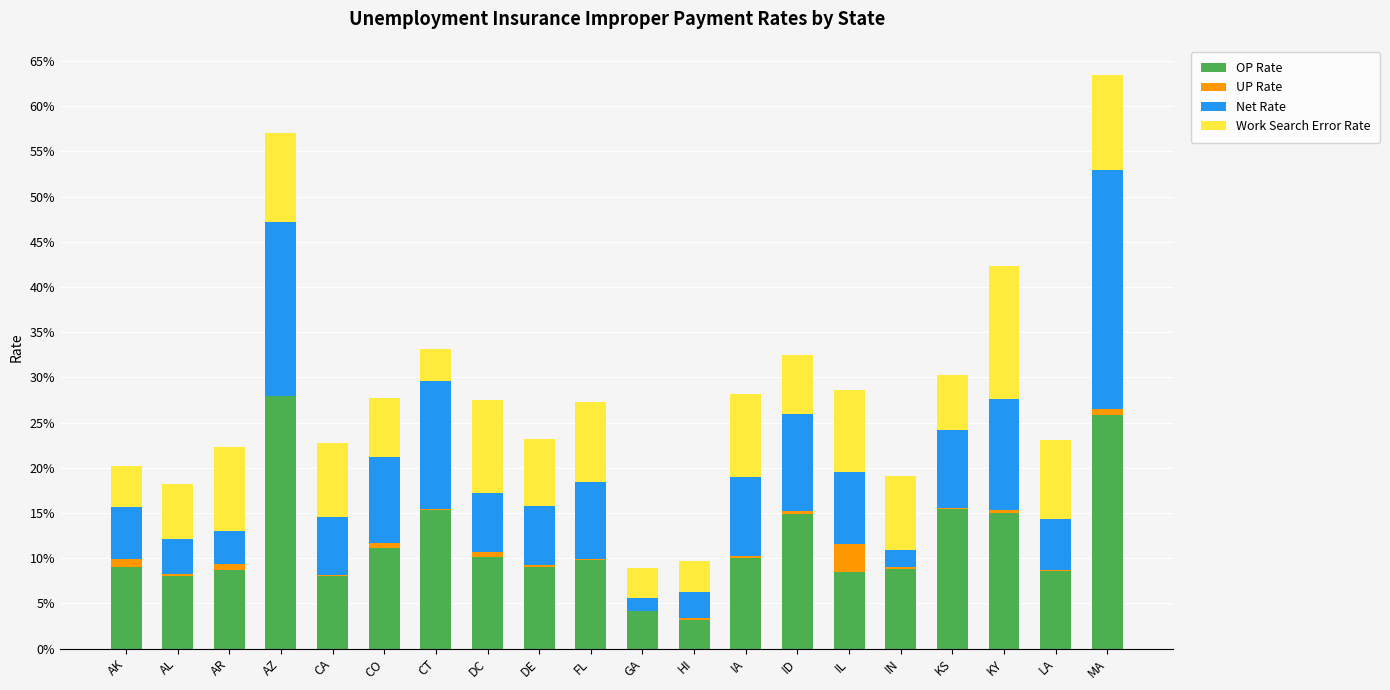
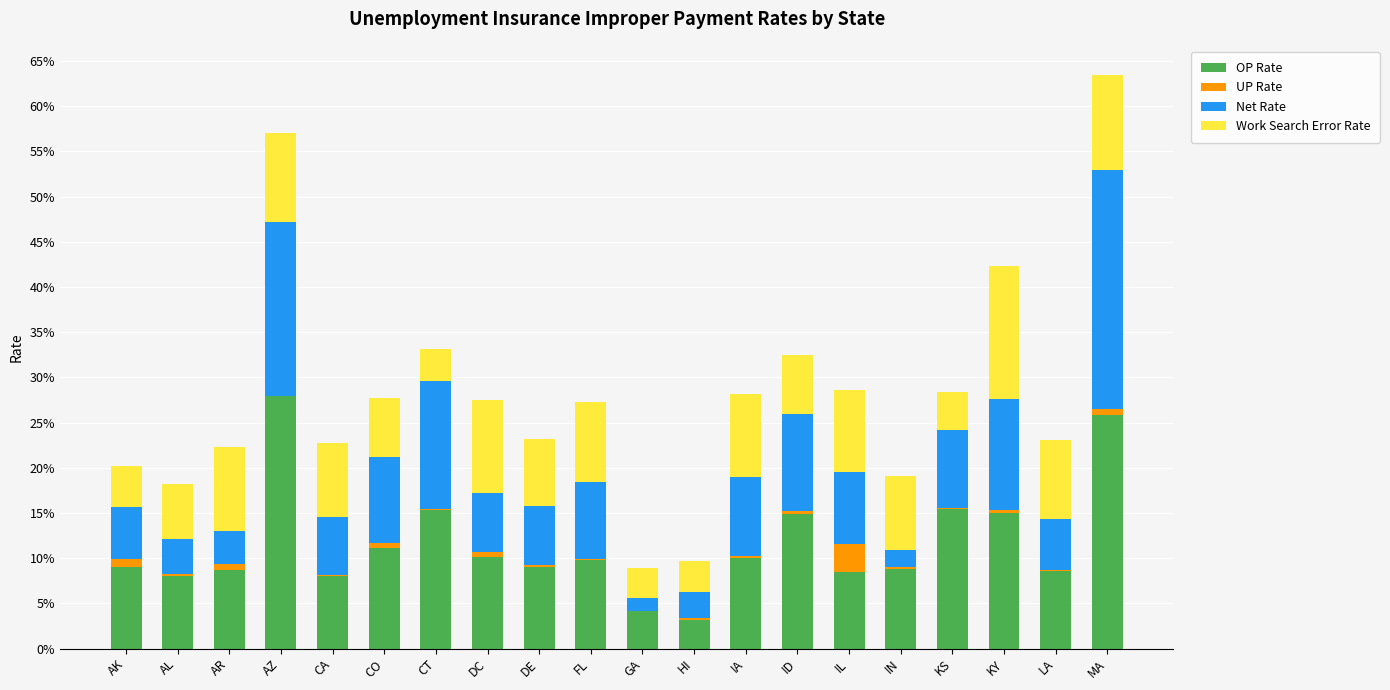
Work Search Error Rate, KS: 6% -> 4%
